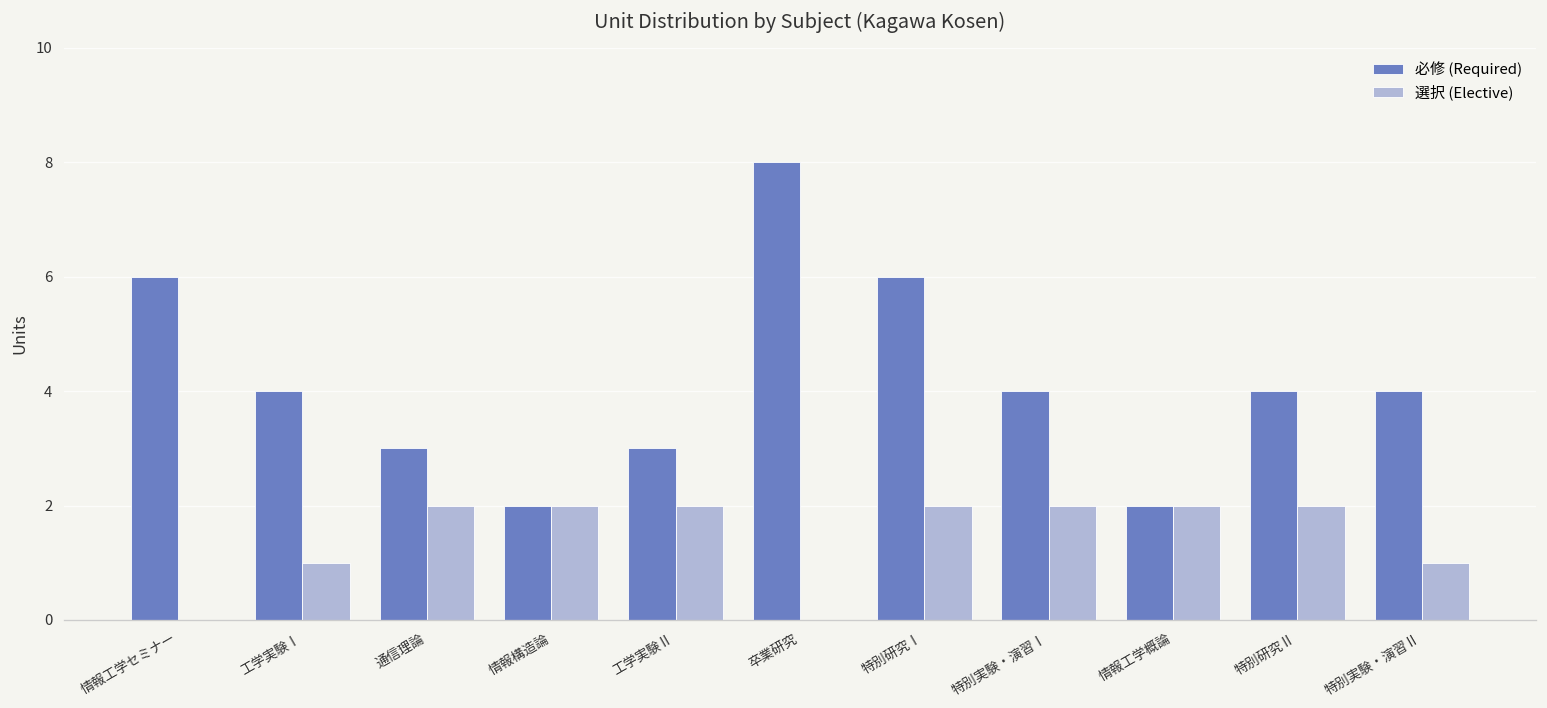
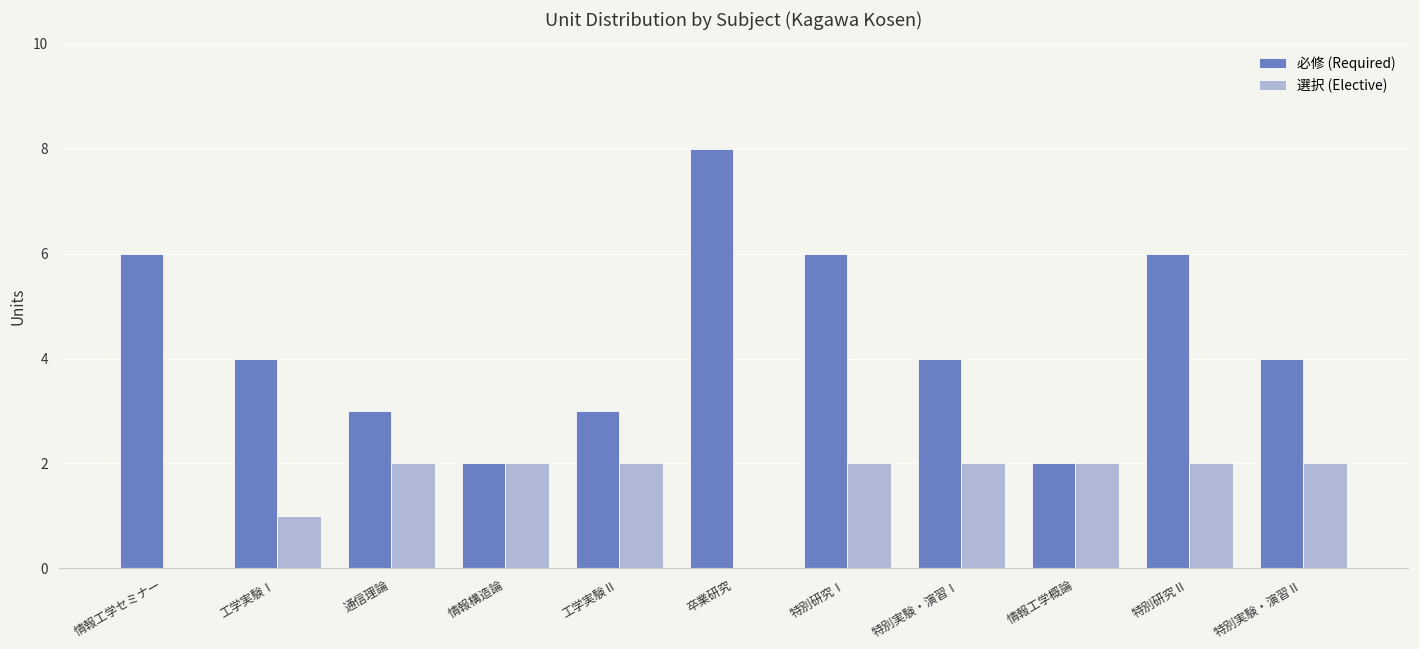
必修 (Required), 特別研究Ⅱ: 4 -> 6
選択 (Elective), 特別実験・演習Ⅱ: 1 -> 2
